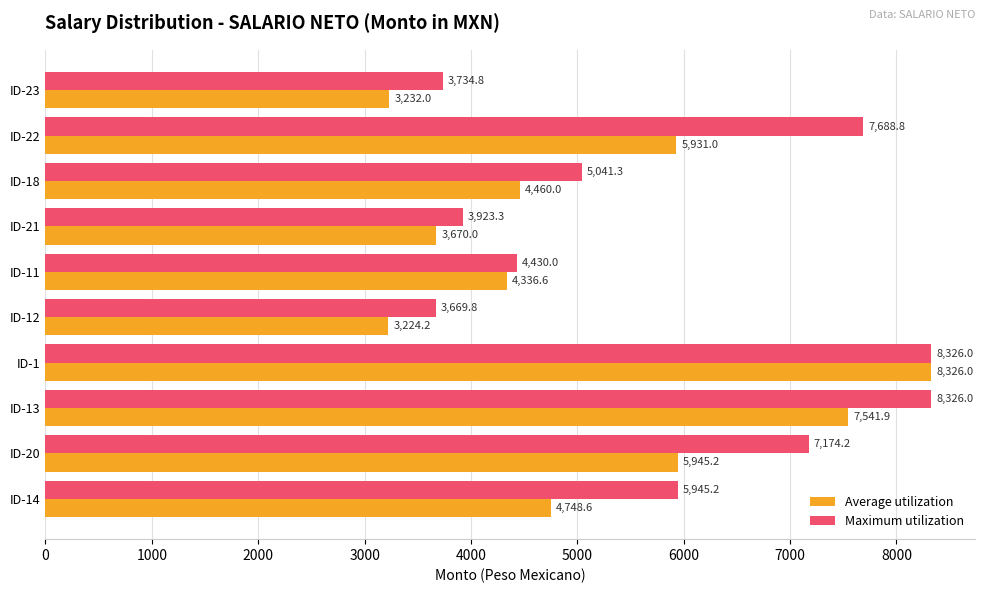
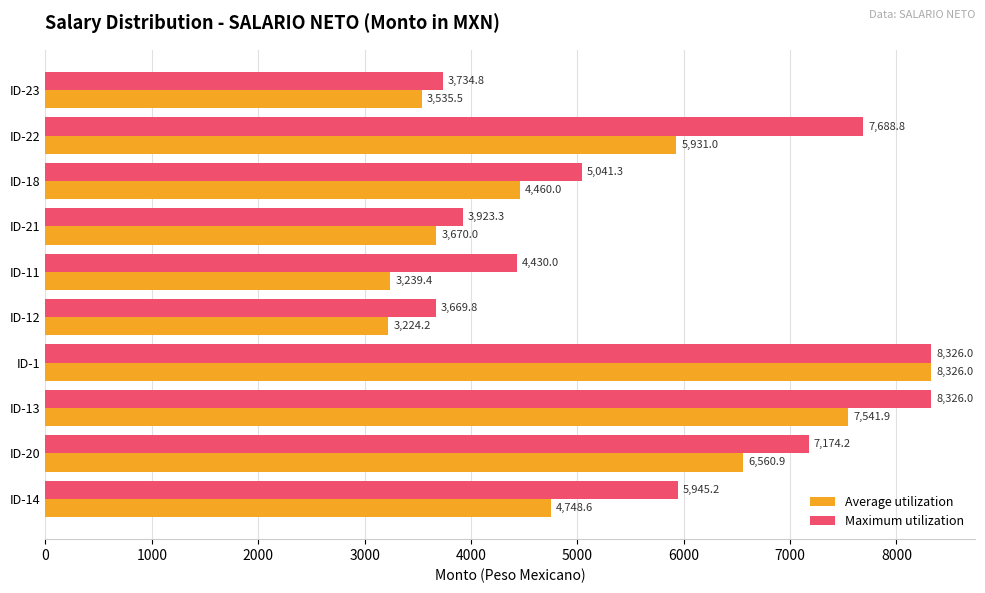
Average utilization, ID-23: 3,232.0 -> 3,535.5
Average utilization, ID-11: 4,336.6 -> 3,239.4
Average utilization, ID-20: 5,945.2 -> 6,560.9
